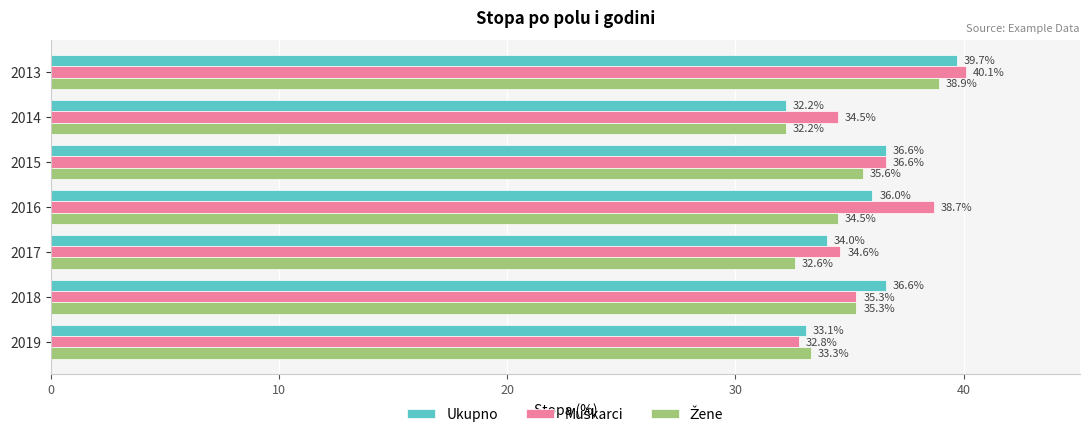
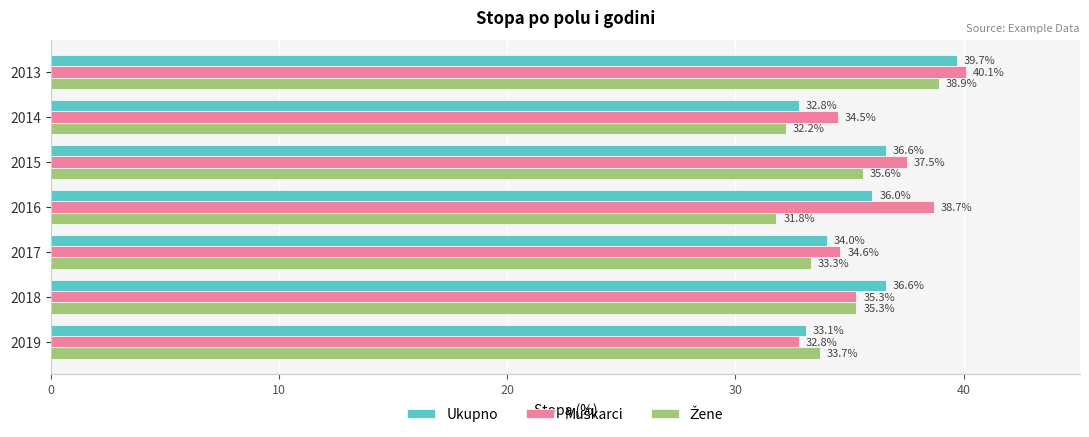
Ukupno, 2014: 32.2% -> 32.8%
Muškarci, 2015: 36.6% -> 37.5%
Žene, 2016: 34.5% -> 31.8%
Žene, 2017: 32.6% -> 33.3%
Žene, 2019: 33.3% -> 33.7%
